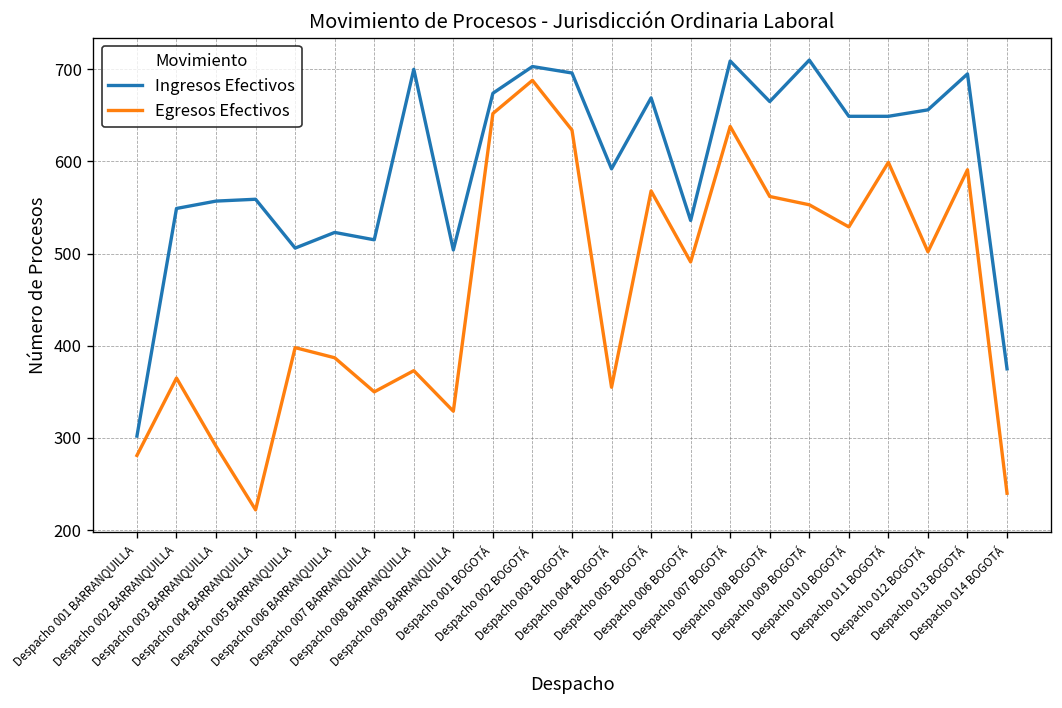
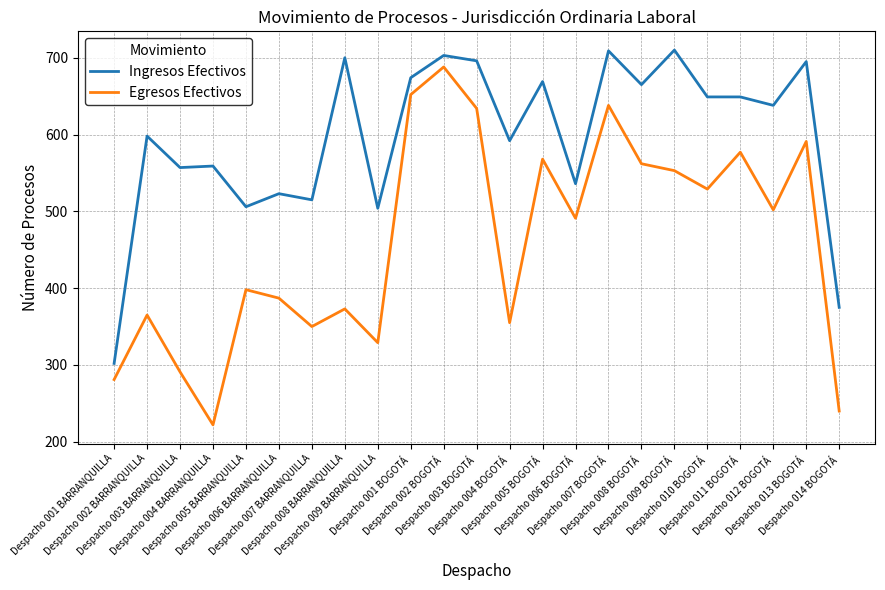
Ingresos Efectivos, Despacho 002 BARRANQUILLA: 550 -> 600
Egresos Efectivos, Despacho 011 BOGOTÁ: 600 -> 580
Ingresos Efectivos, Despacho 012 BOGOTÁ: 660 -> 640
